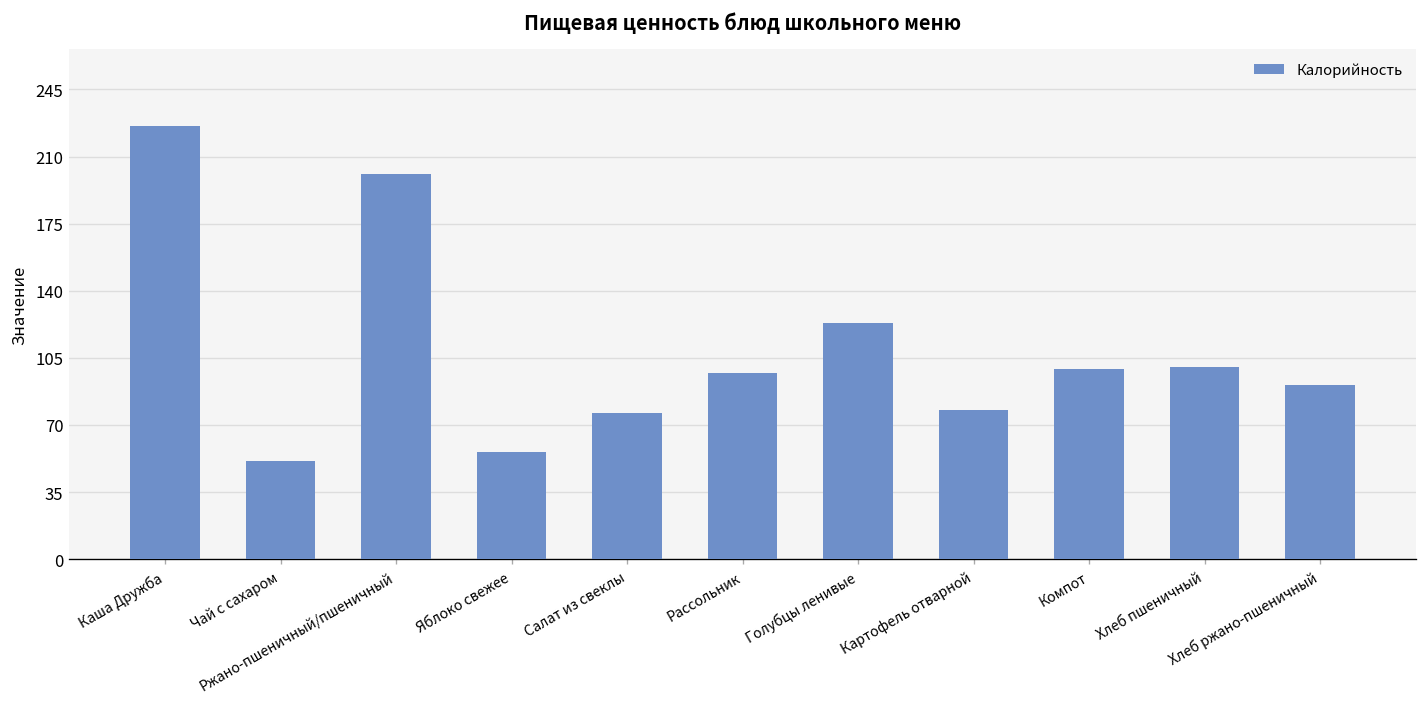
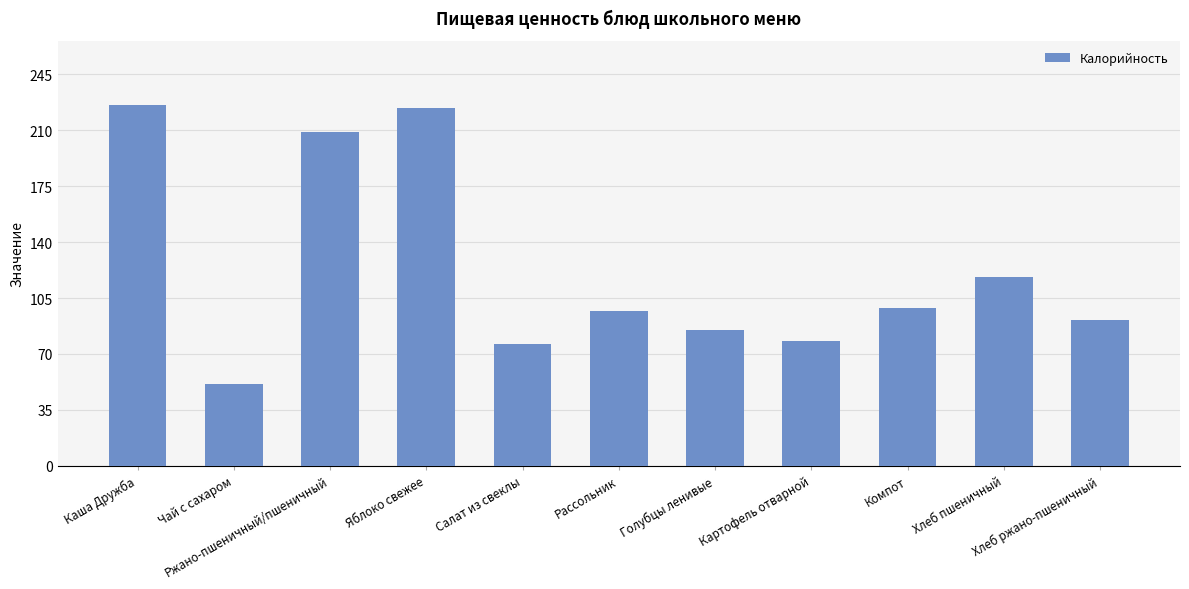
Ржано-пшеничный/пшеничный: 201 -> 209
Яблоко свежее: 56 -> 224
Голубцы ленивые: 123 -> 85
Хлеб пшеничный: 100 -> 118
